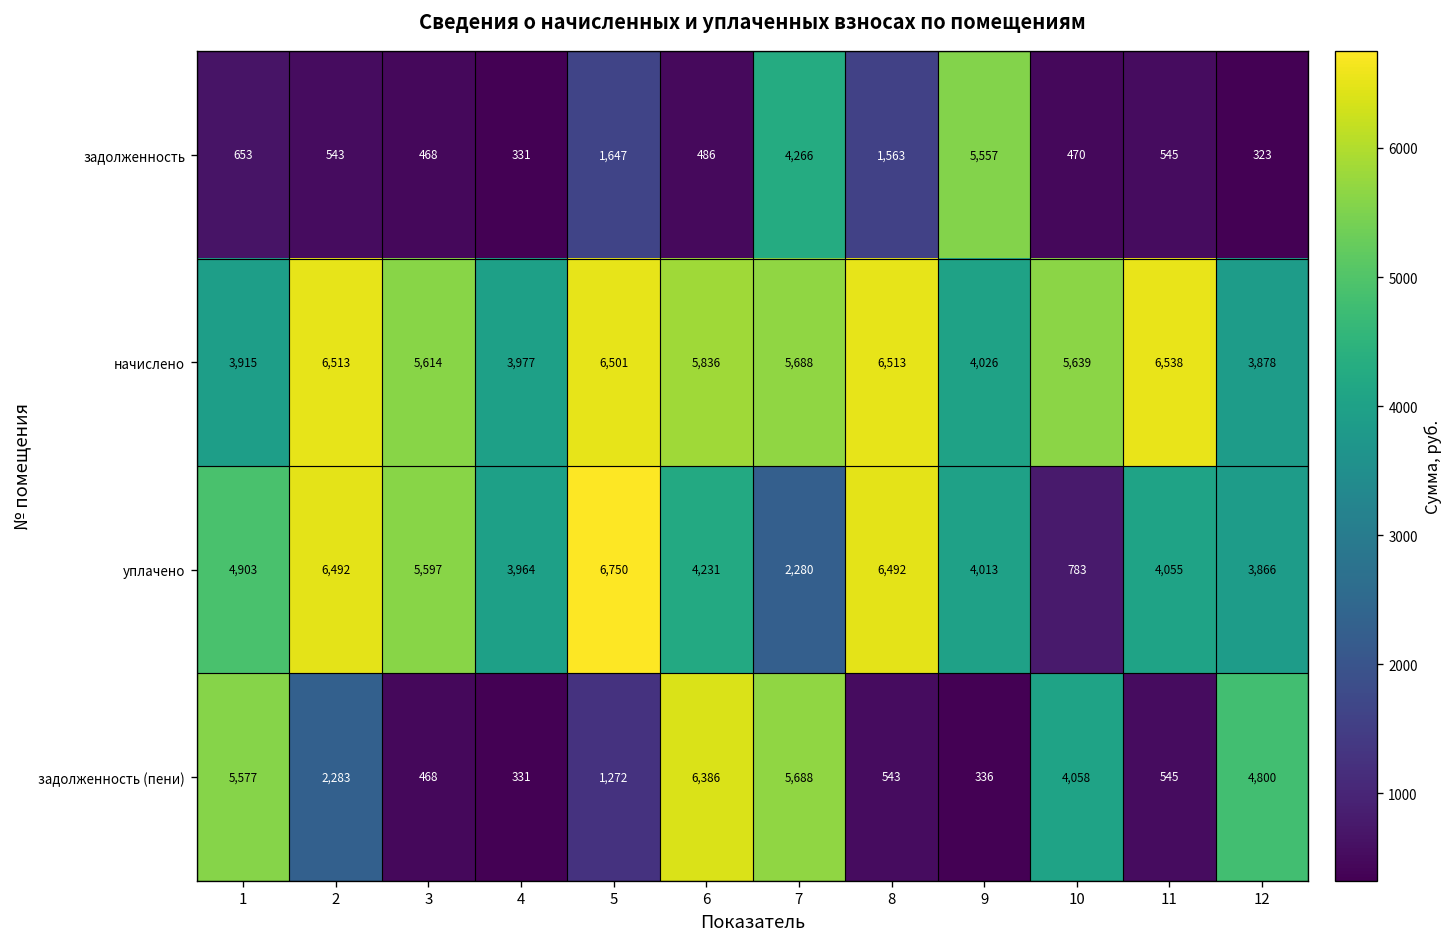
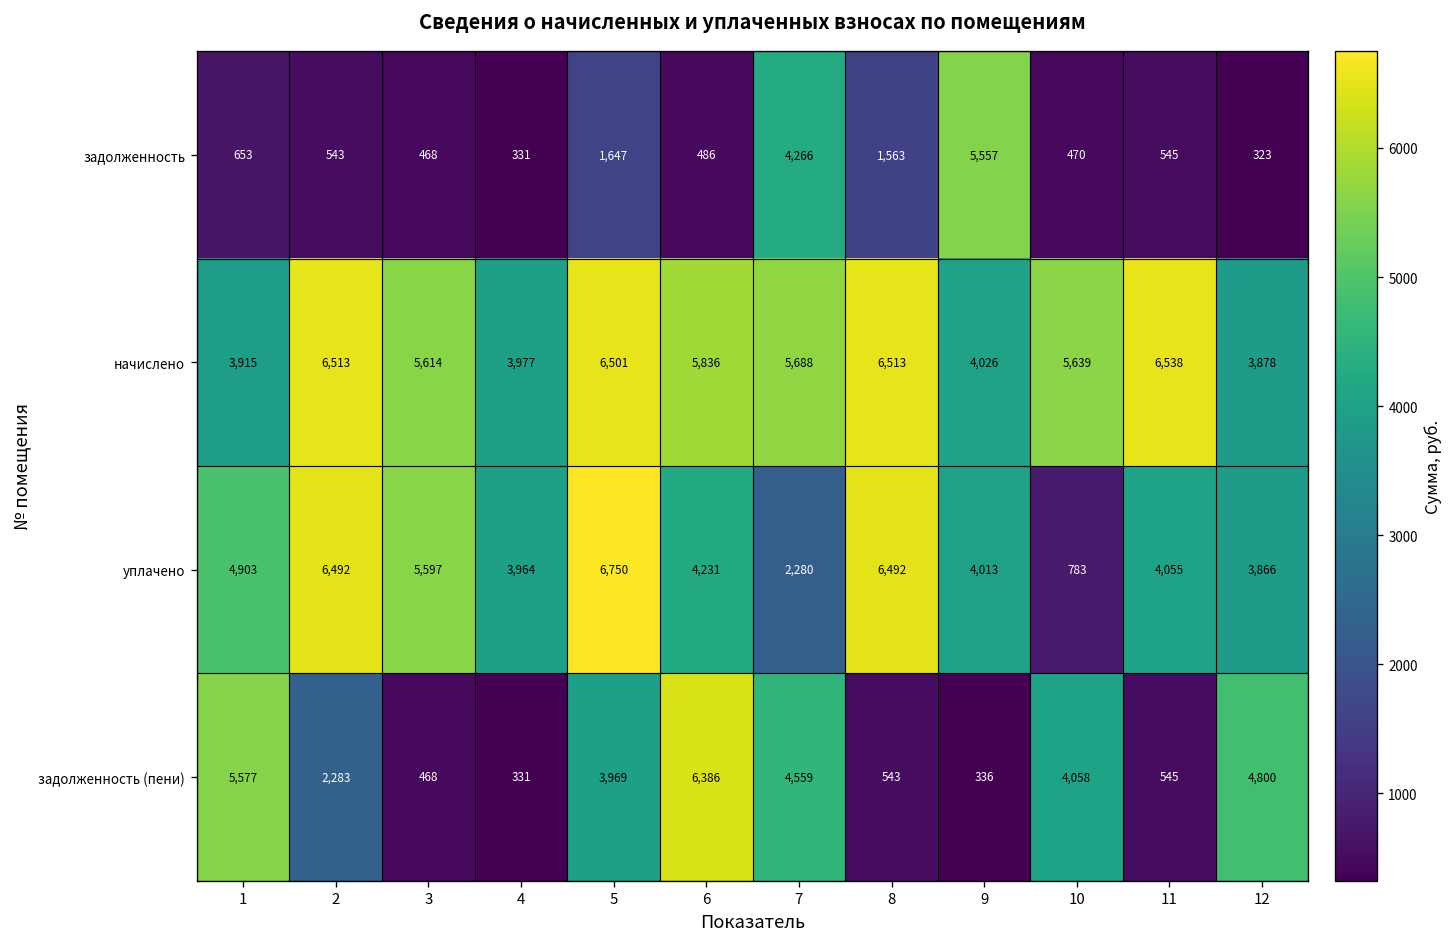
задолженность (пени), 5: 1,272 -> 3,969
задолженность (пени), 7: 5,688 -> 4,559
